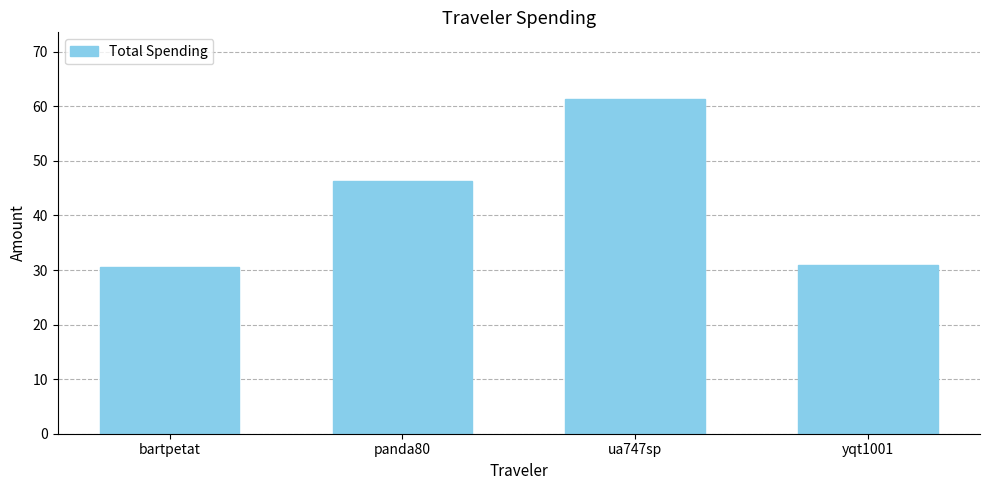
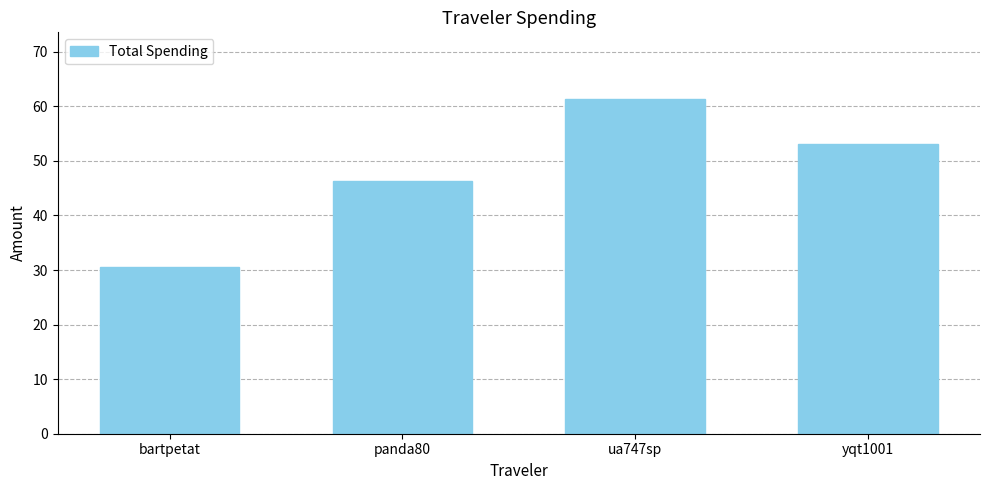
yqt1001: 31 -> 53
